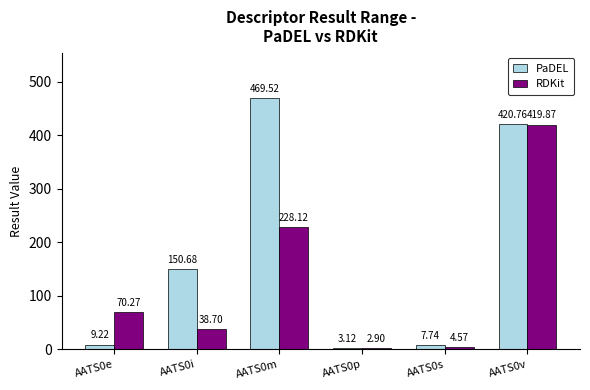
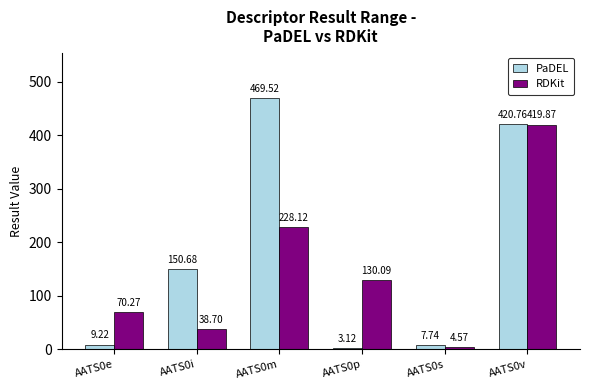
RDKit, AATS0p: 2.90 -> 130.09
